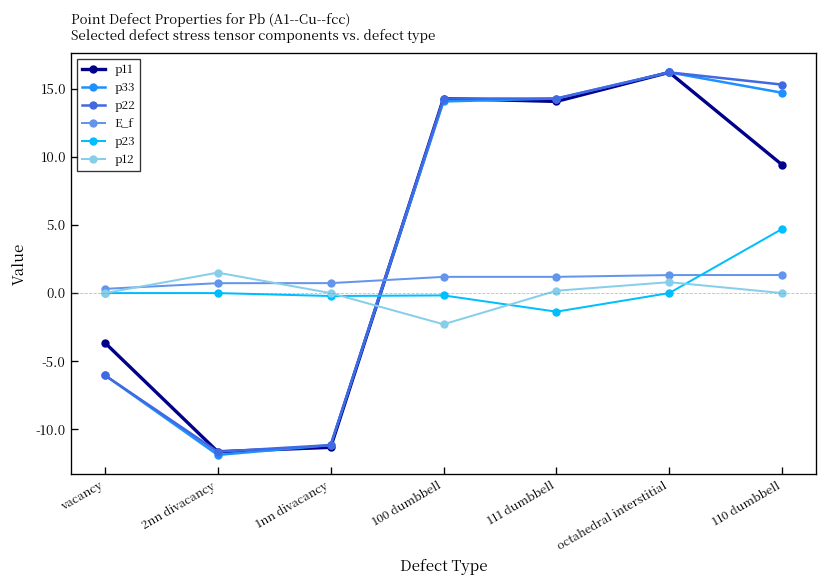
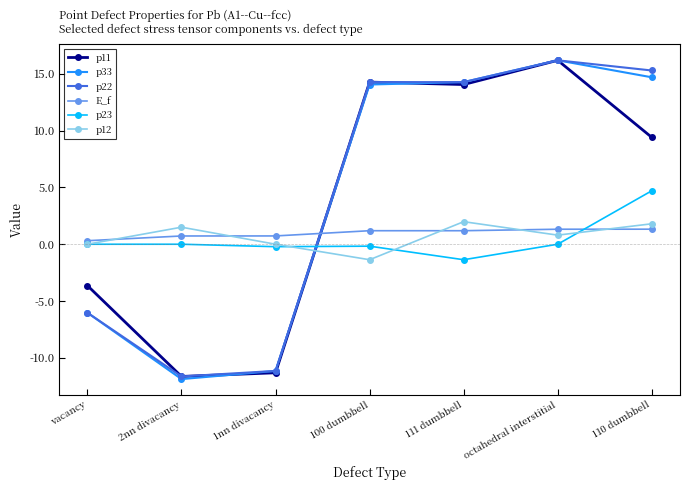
p12, 100 dumbbell: -2.3 -> -1.4
p12, 111 dumbbell: 0.2 -> 2.0
p12, 110 dumbbell: 0.0 -> 1.8
